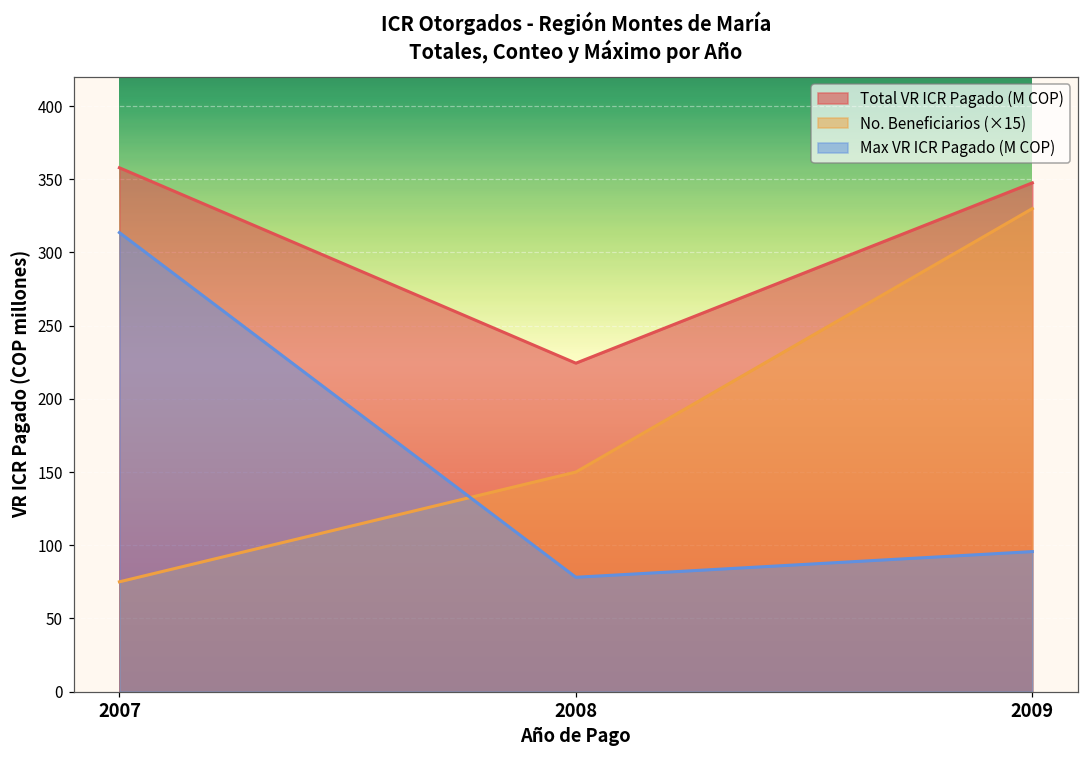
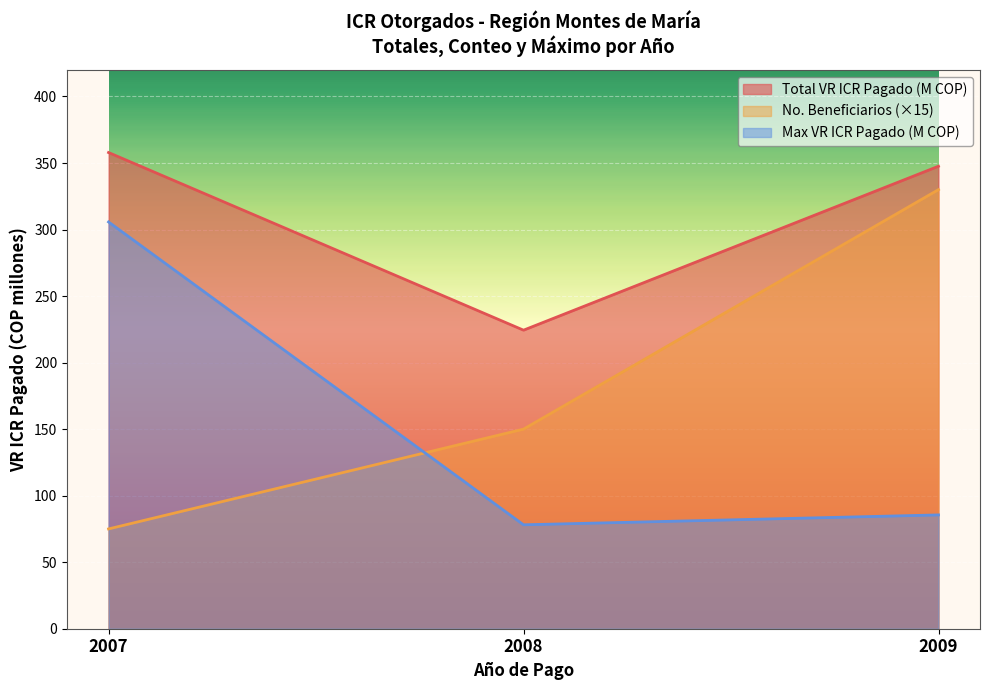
Max VR ICR Pagado (M COP), 2007: 314 -> 306
Max VR ICR Pagado (M COP), 2009: 96 -> 86
